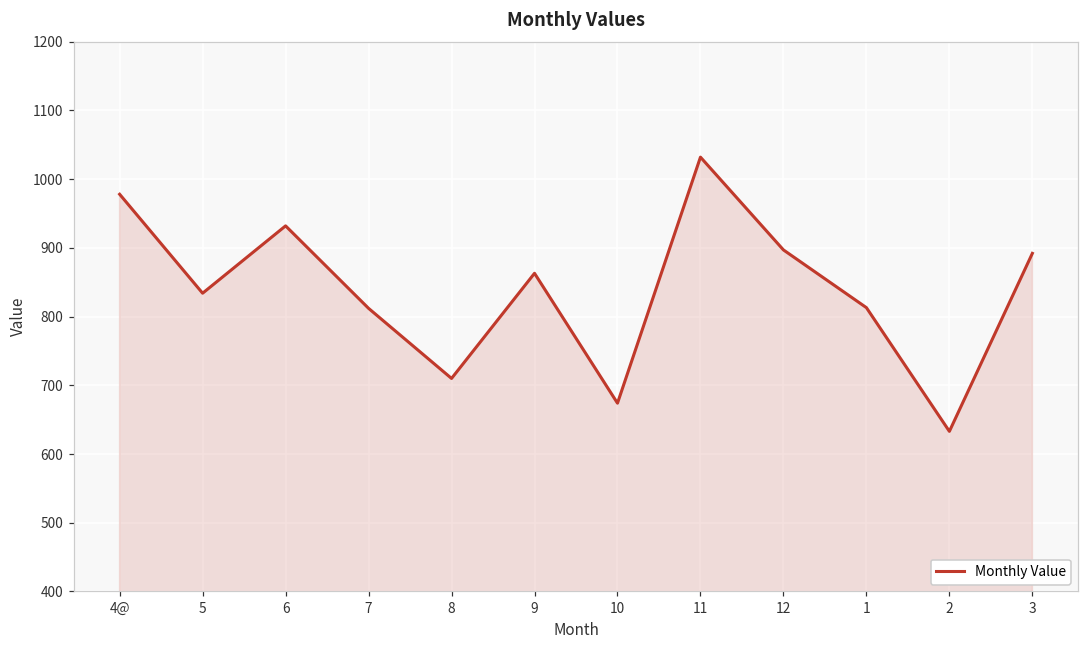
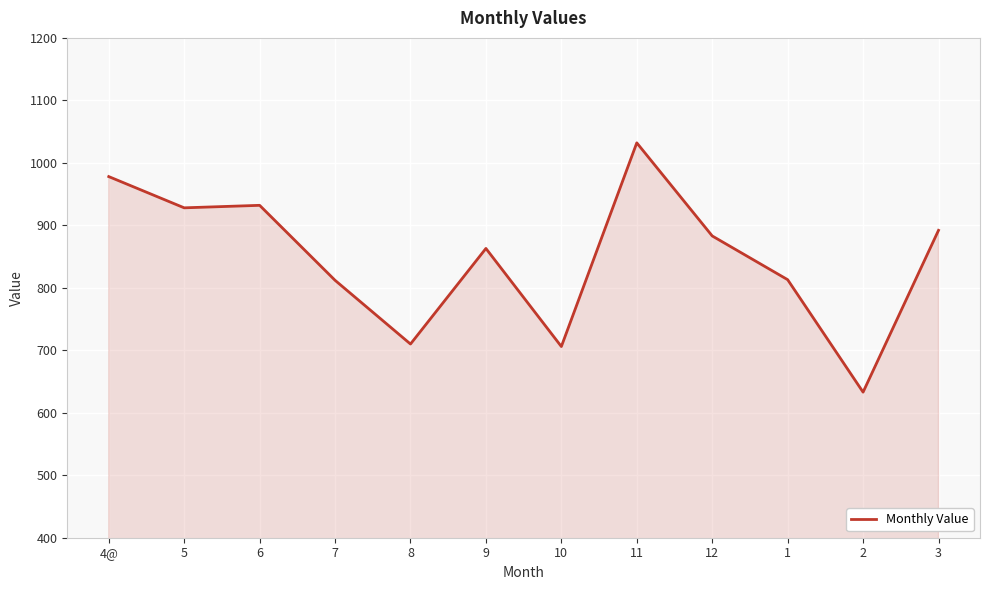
5: 830 -> 930
10: 670 -> 710
12: 900 -> 880
